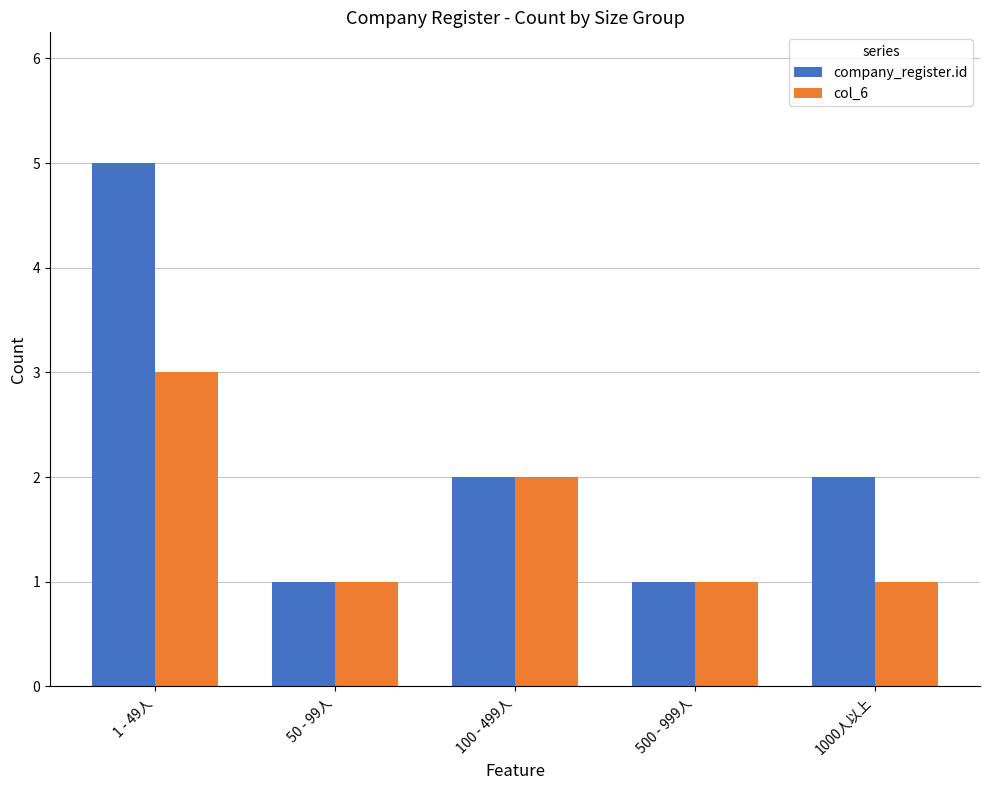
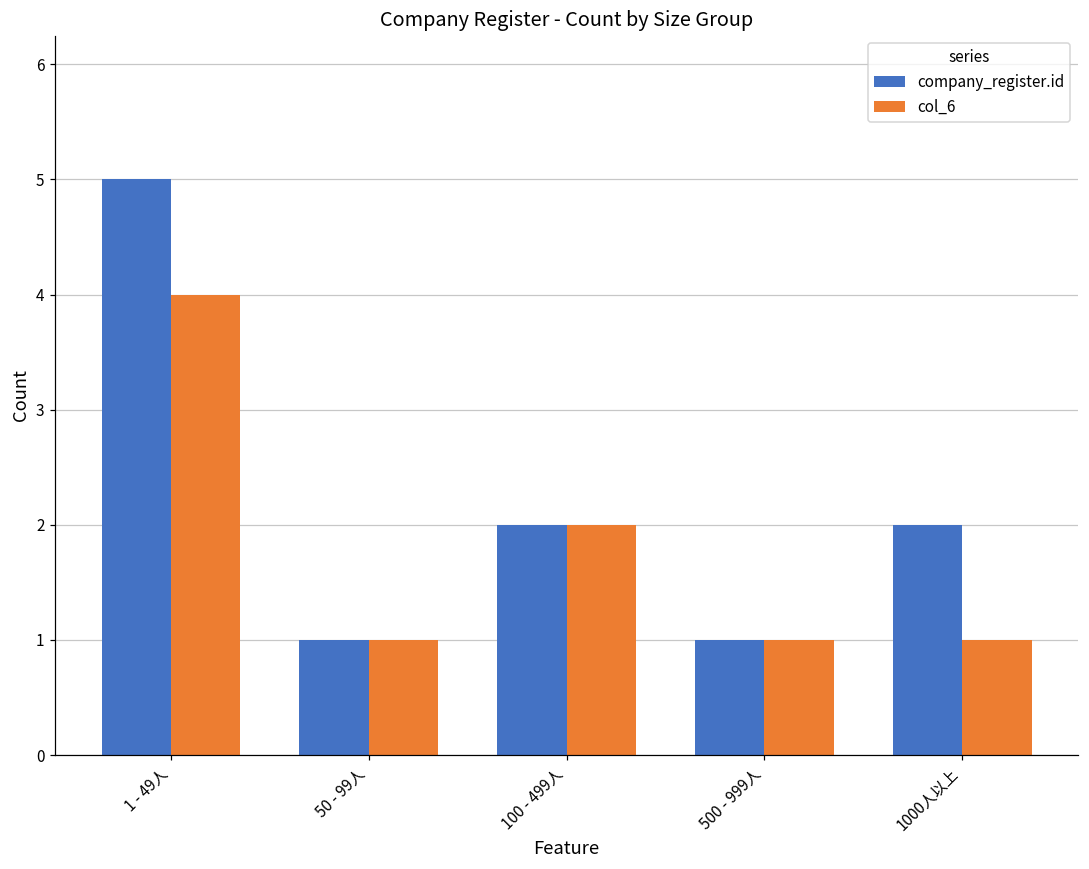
col_6, 1 - 49人: 3 -> 4
